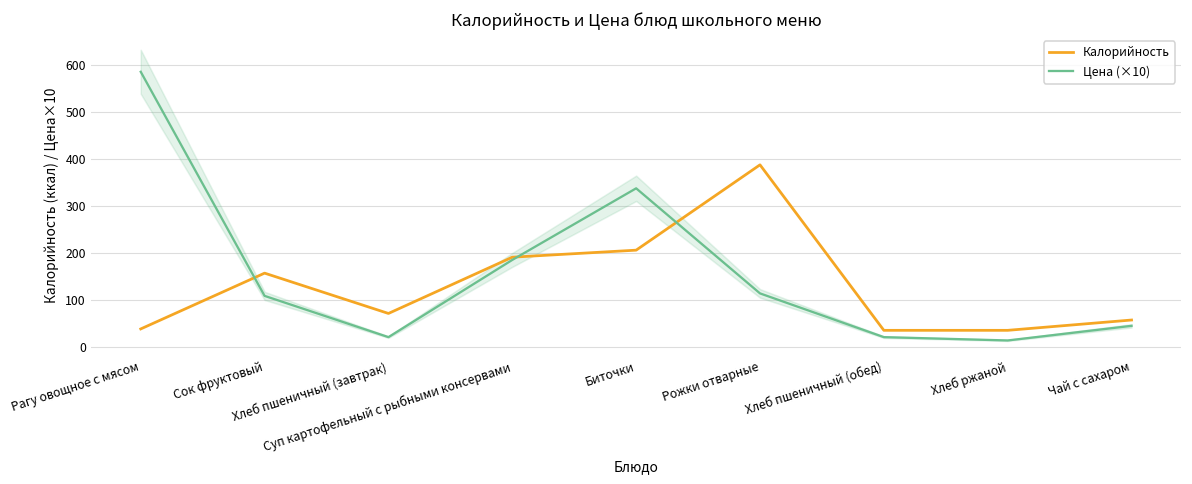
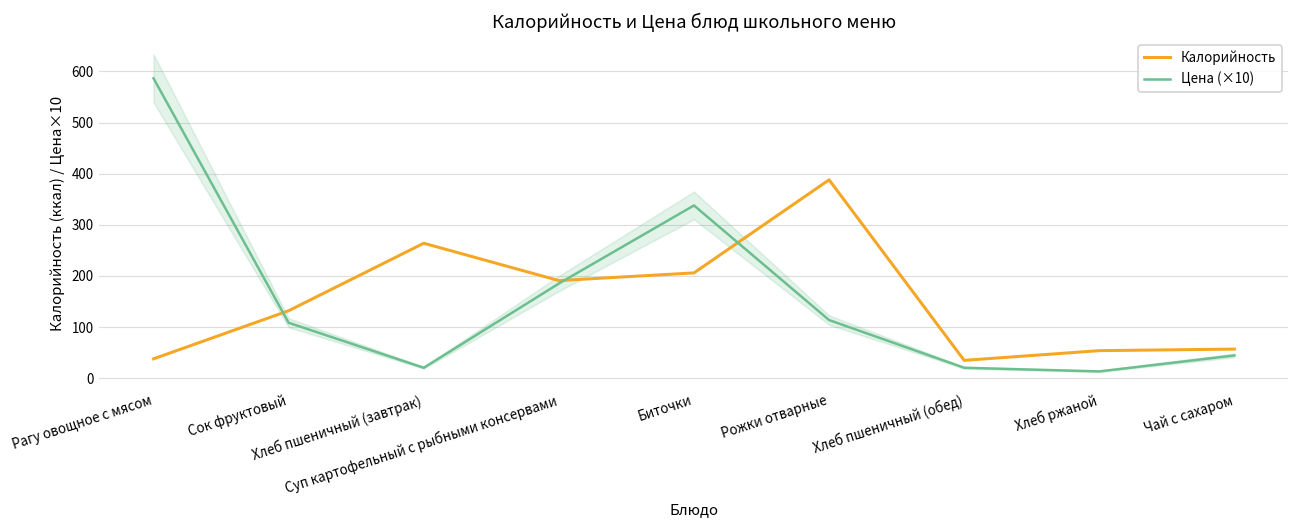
Калорийность, Сок фруктовый: 160 -> 130
Калорийность, Хлеб пшеничный (завтрак): 70 -> 260
Калорийность, Хлеб ржаной: 40 -> 50
